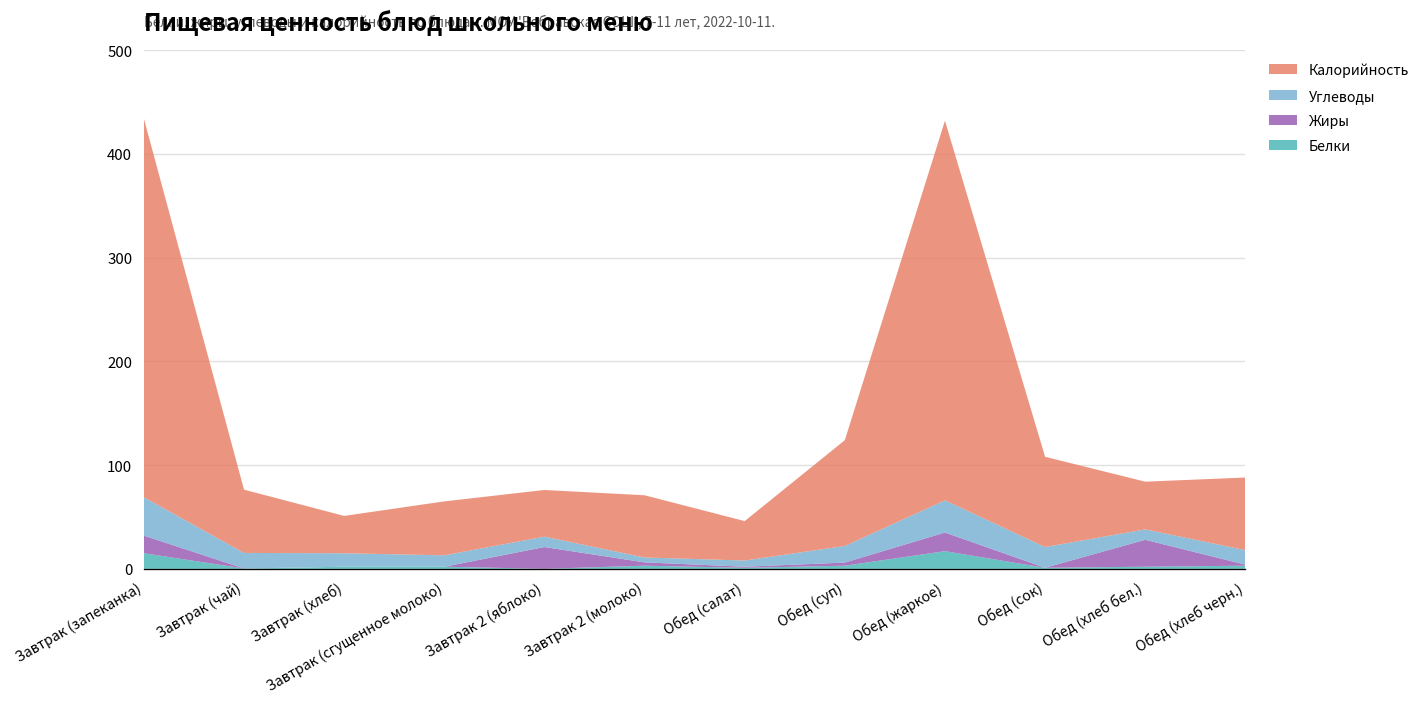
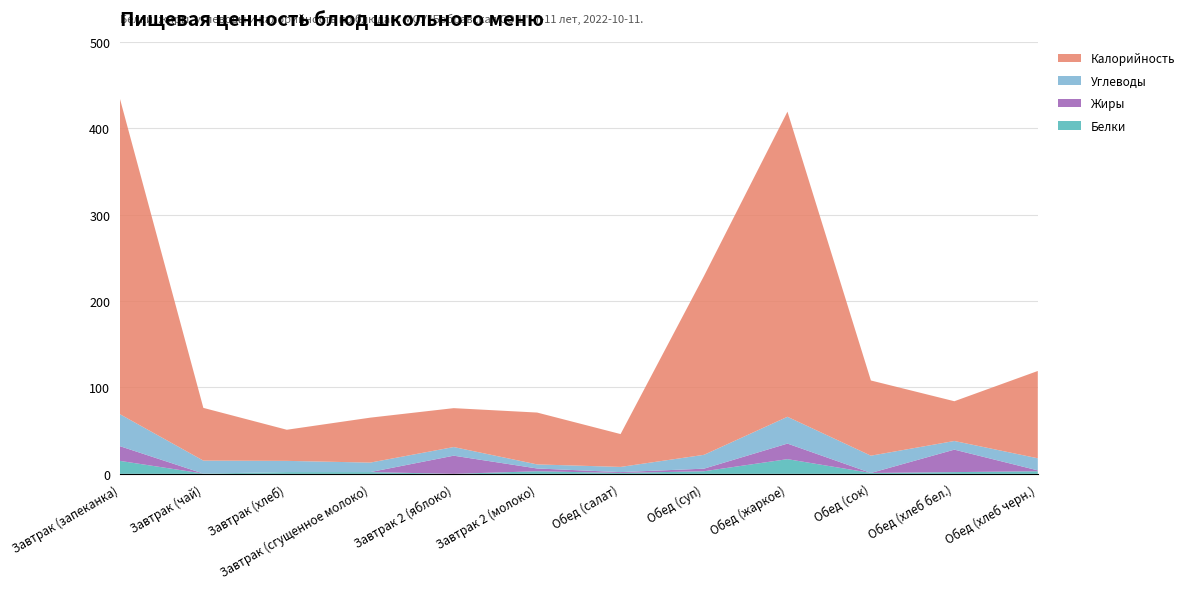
Калорийность, Обед (суп): 100 -> 210
Калорийность, Обед (жаркое): 370 -> 350
Калорийность, Обед (хлеб черн.): 70 -> 100
